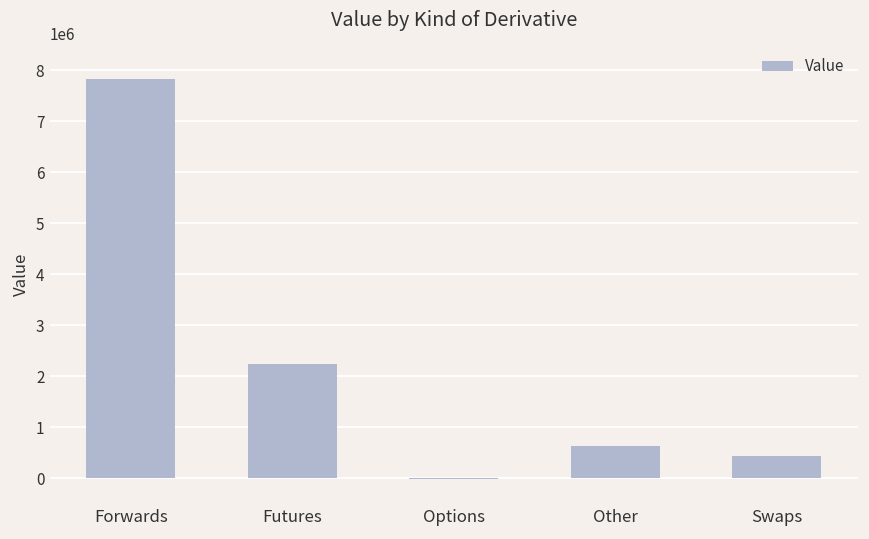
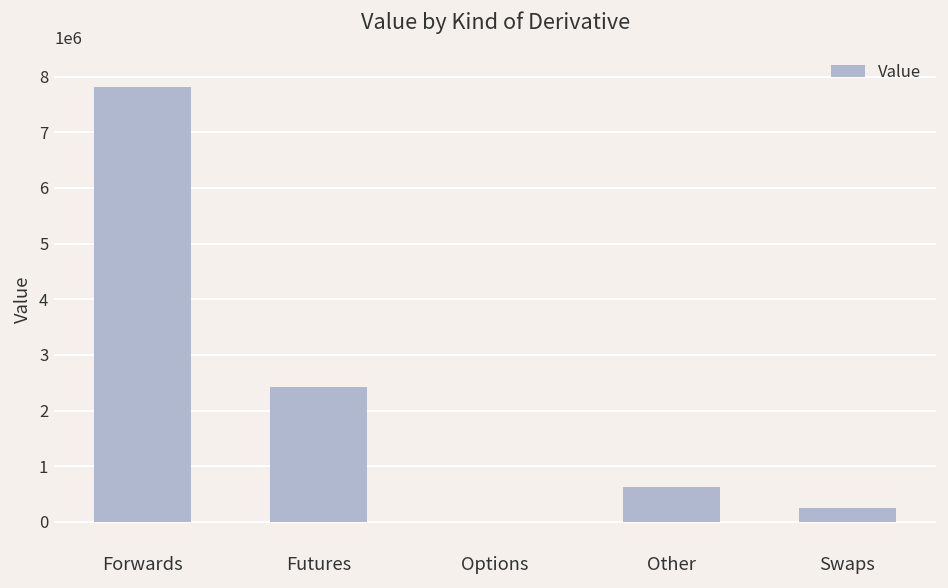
Futures: 2200000 -> 2400000
Swaps: 400000 -> 300000
